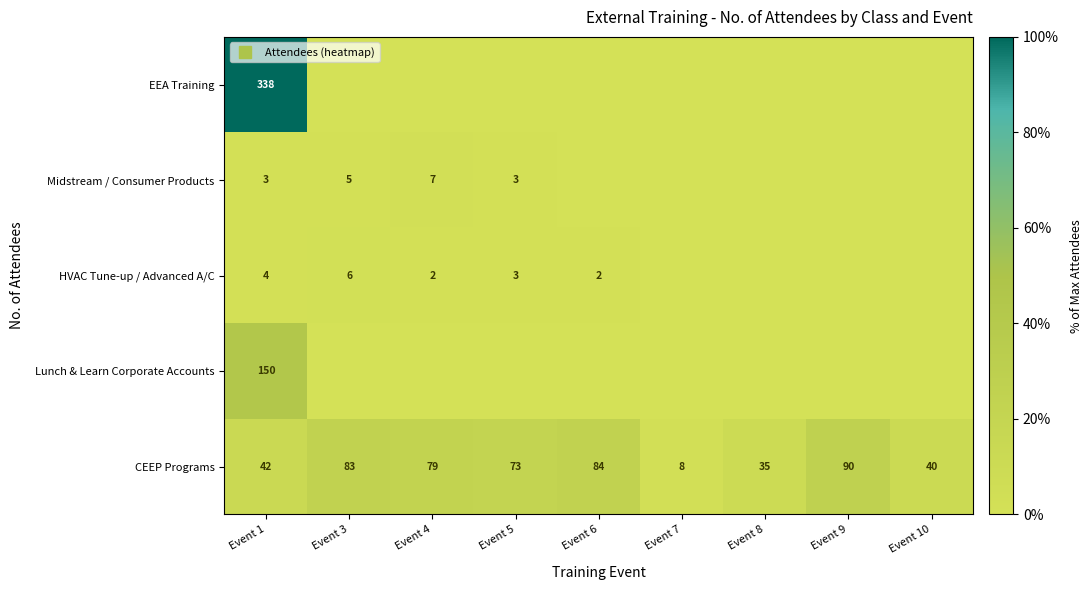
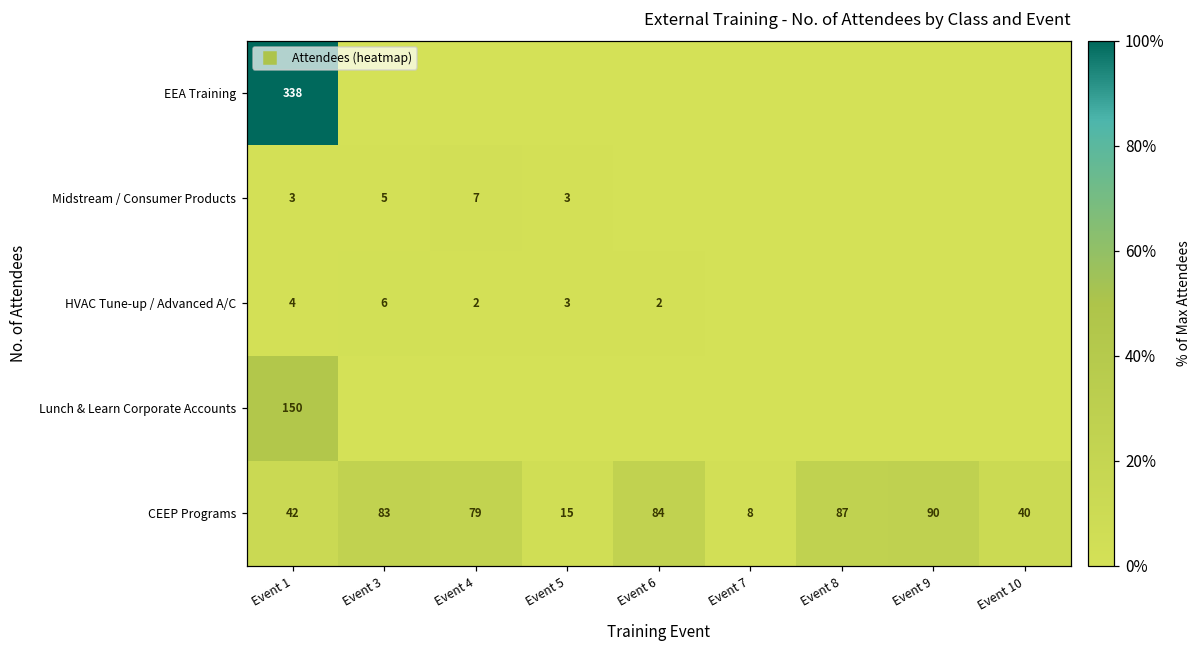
CEEP Programs, Event 5: 73 -> 15
CEEP Programs, Event 8: 35 -> 87
